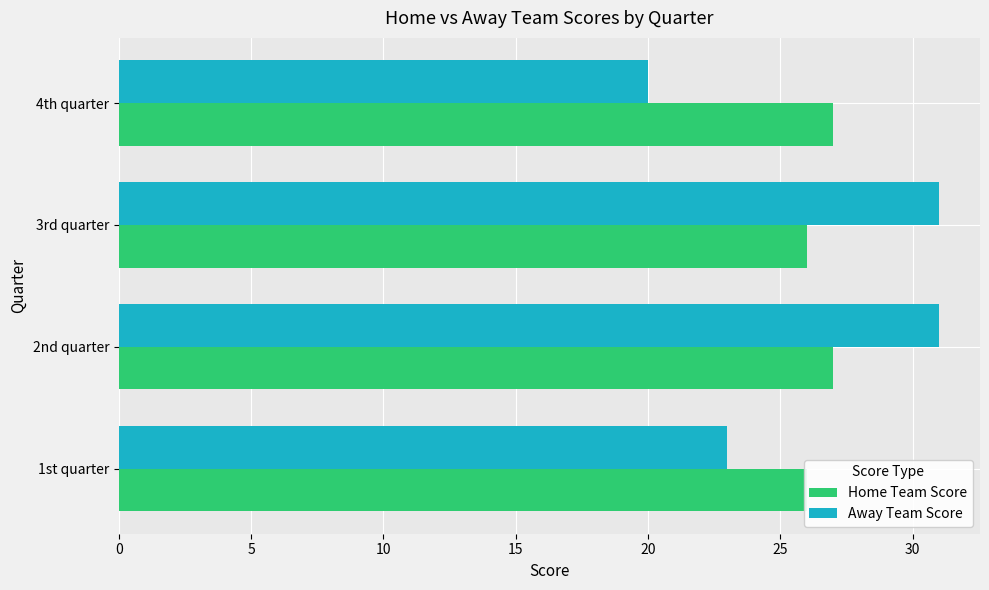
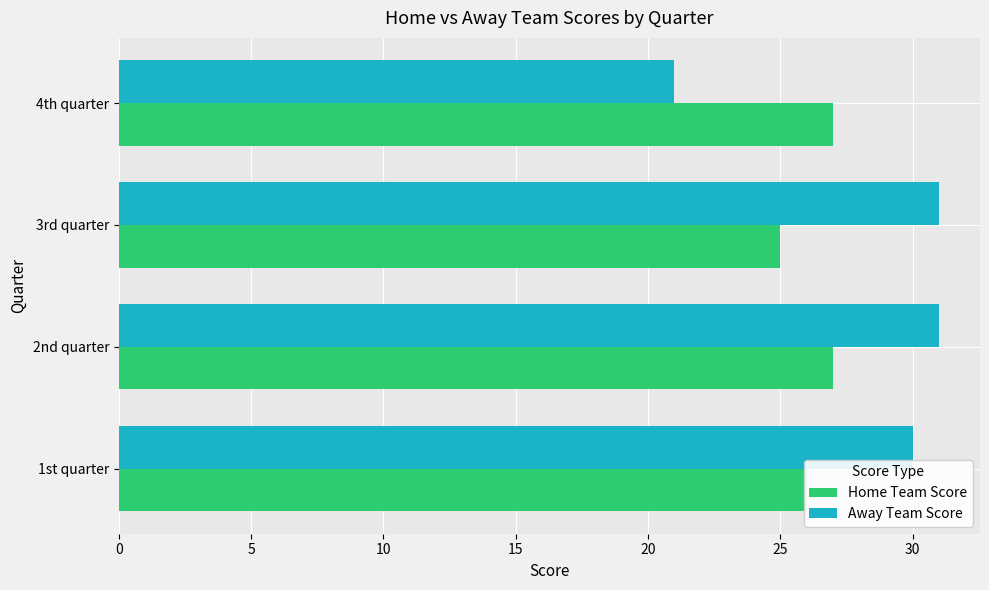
Away Team Score, 4th quarter: 20 -> 21
Home Team Score, 3rd quarter: 26 -> 25
Away Team Score, 1st quarter: 23 -> 30
